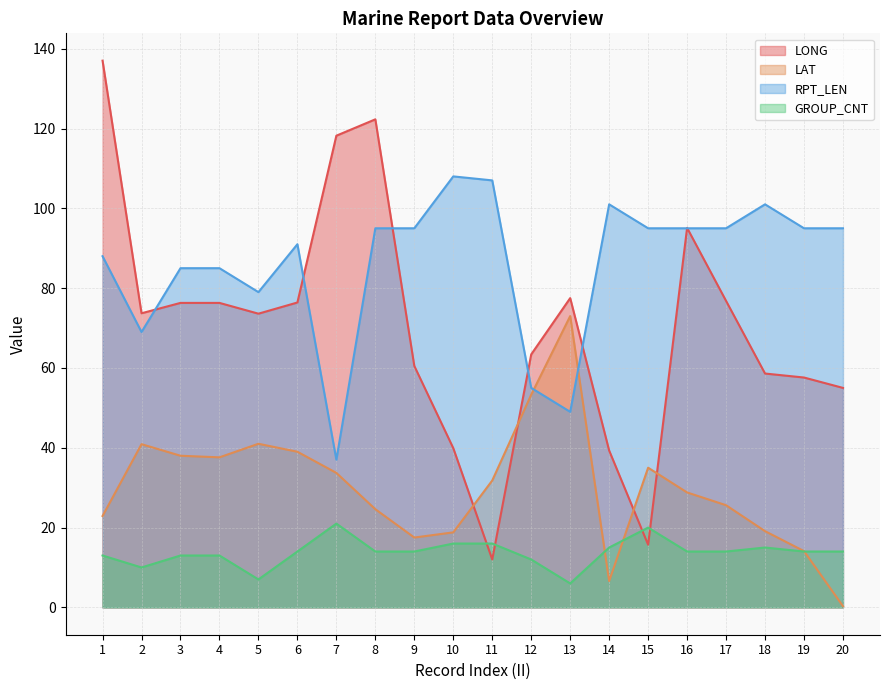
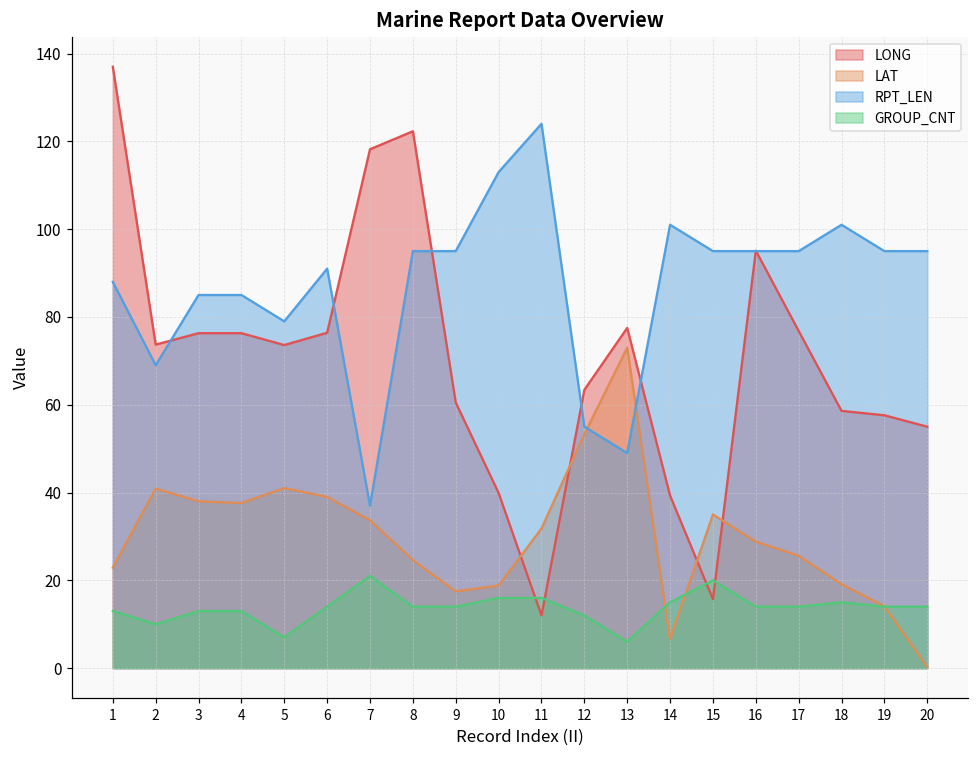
RPT_LEN, 10: 108 -> 113
RPT_LEN, 11: 107 -> 124
